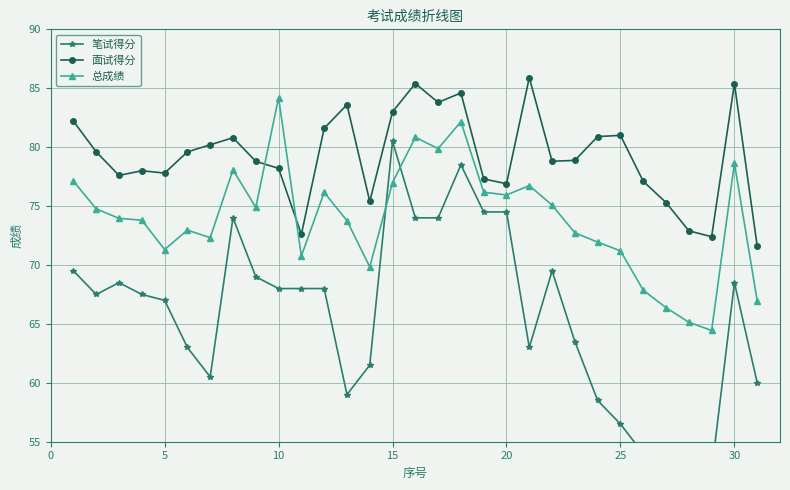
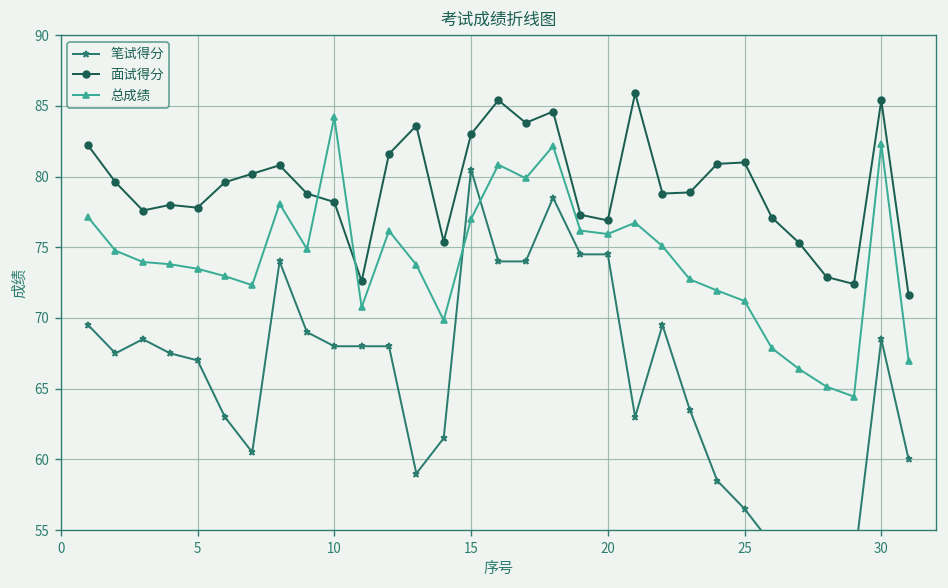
总成绩, 5: 71.3 -> 73.5
总成绩, 30: 78.6 -> 82.3
